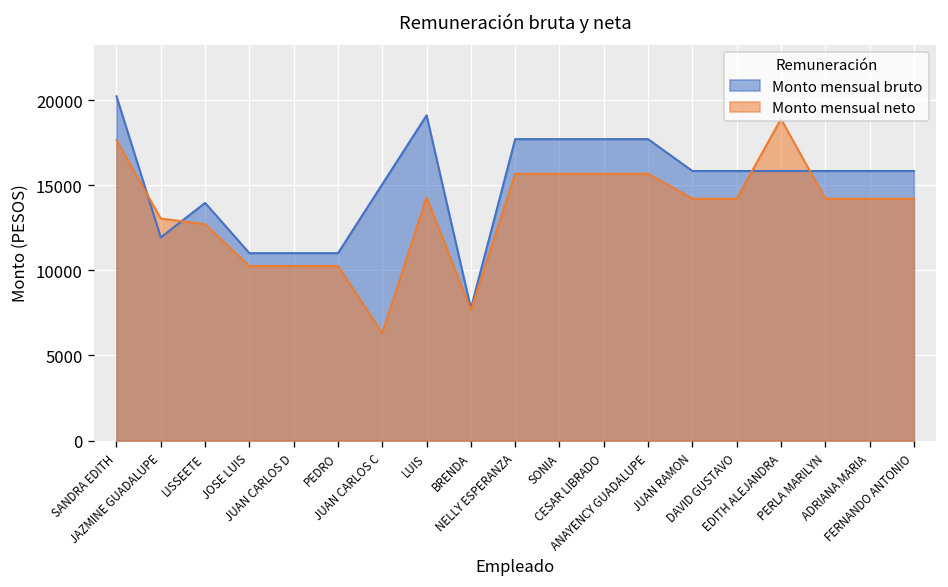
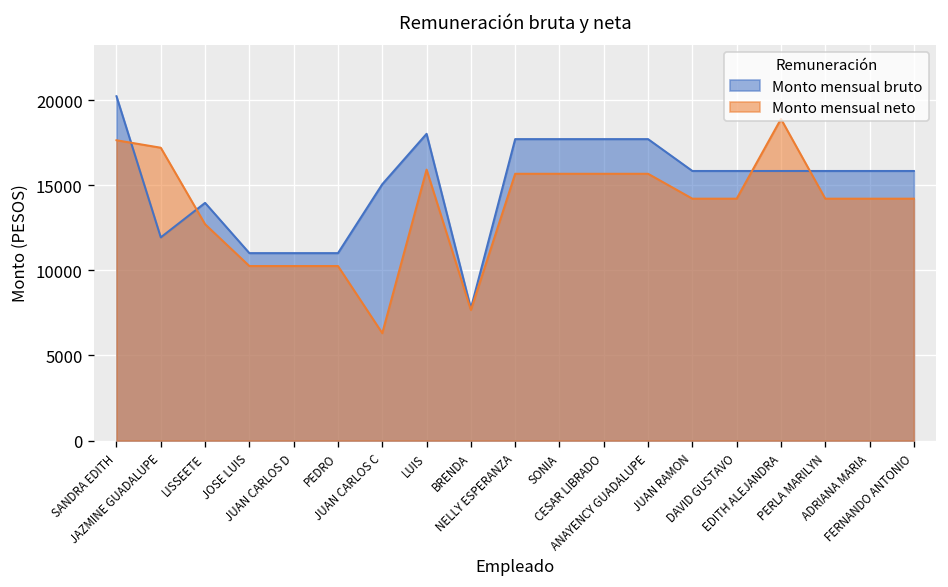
Monto mensual neto, JAZMINE GUADALUPE: 13000 -> 17200
Monto mensual bruto, LUIS: 19100 -> 18000
Monto mensual neto, LUIS: 14300 -> 15900
